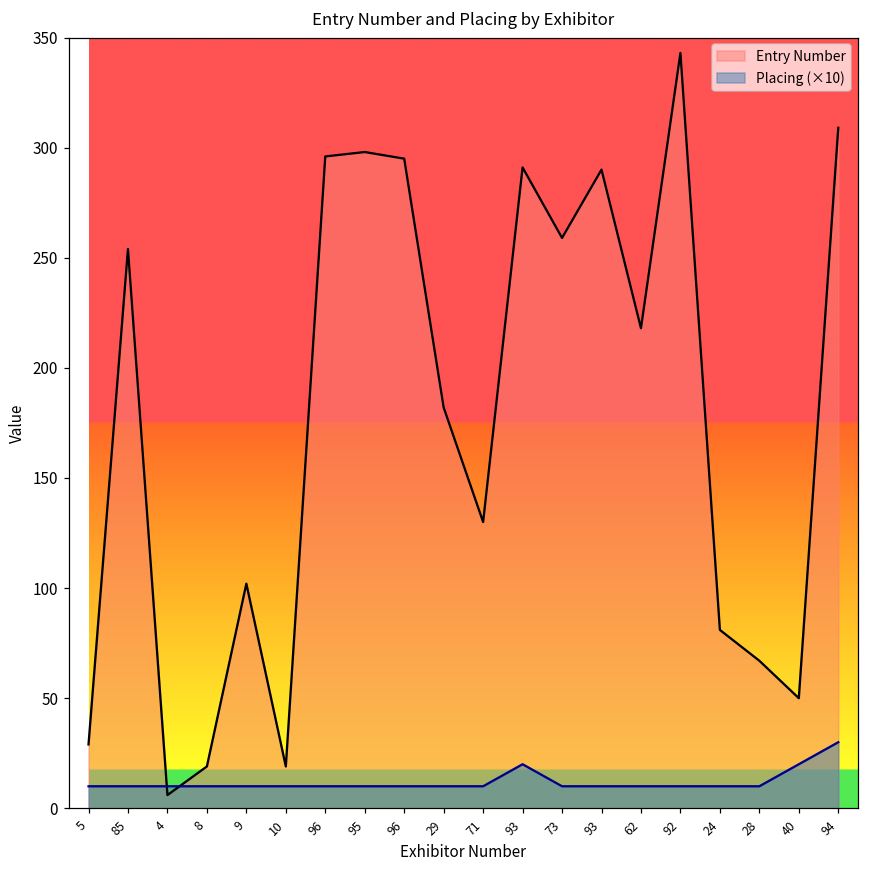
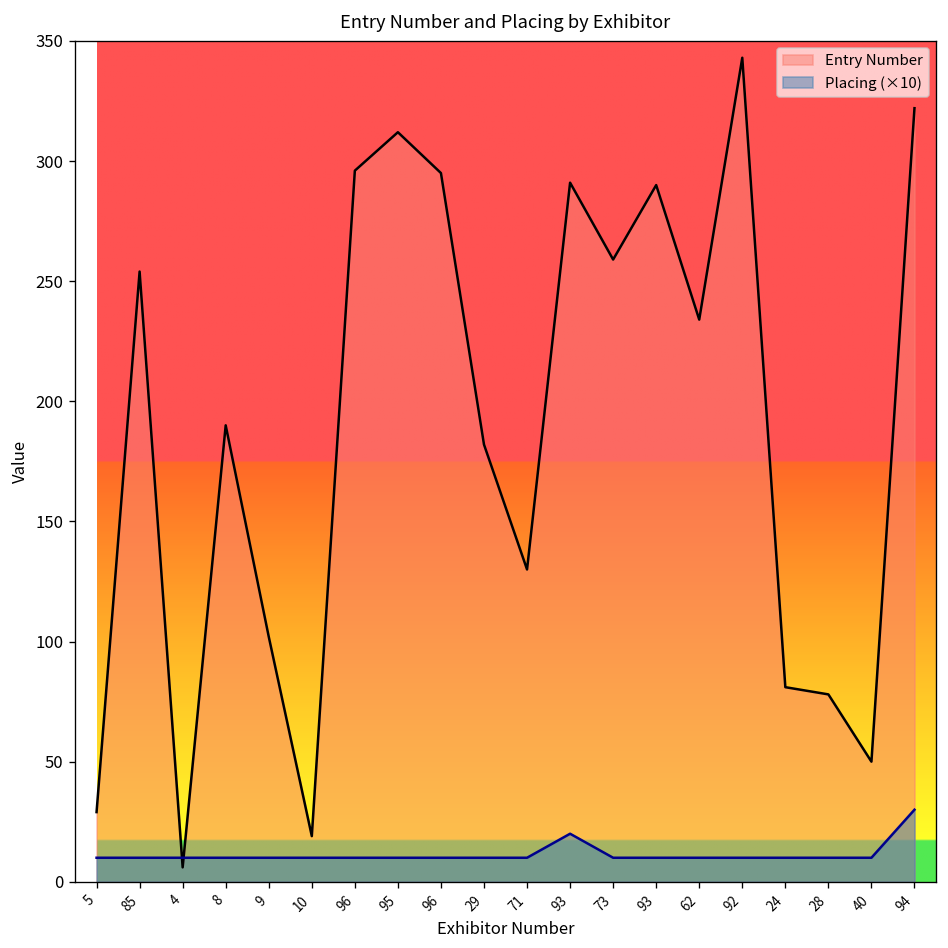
Entry Number, 8: 19 -> 190
Entry Number, 95: 298 -> 312
Entry Number, 62: 218 -> 234
Entry Number, 28: 67 -> 78
Placing (×10), 40: 20 -> 10
Entry Number, 94: 309 -> 322
